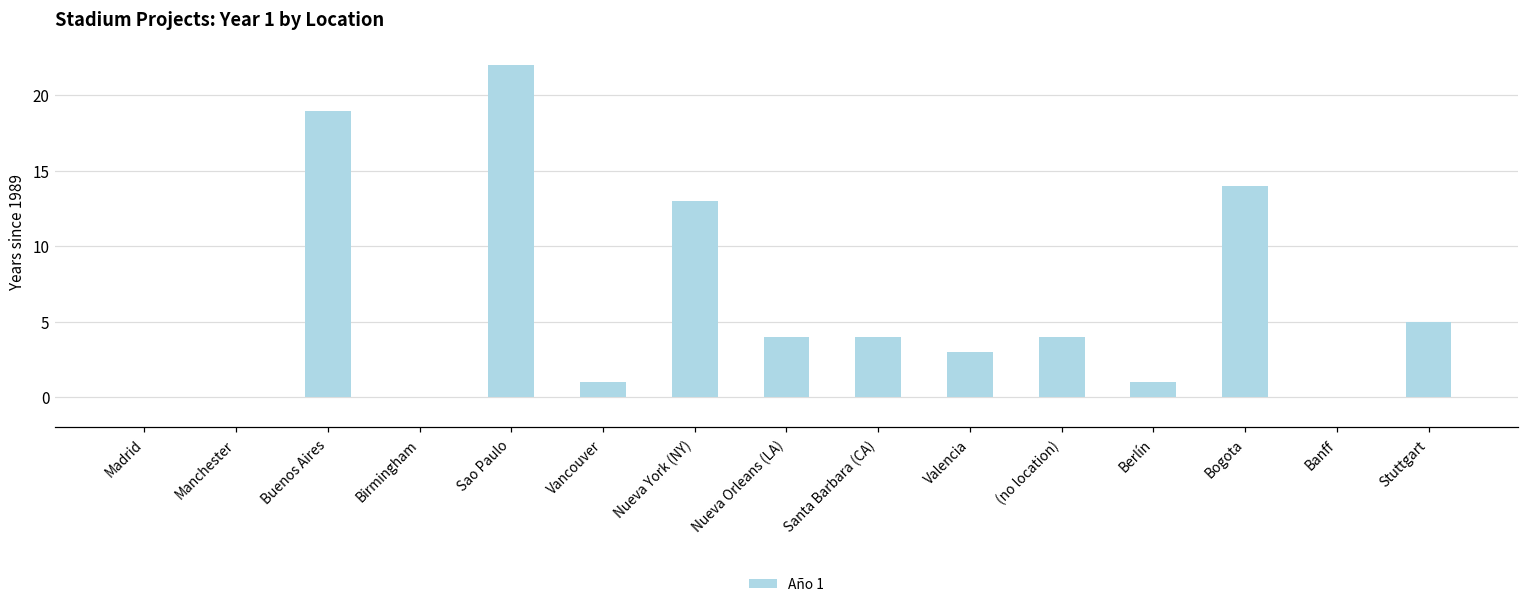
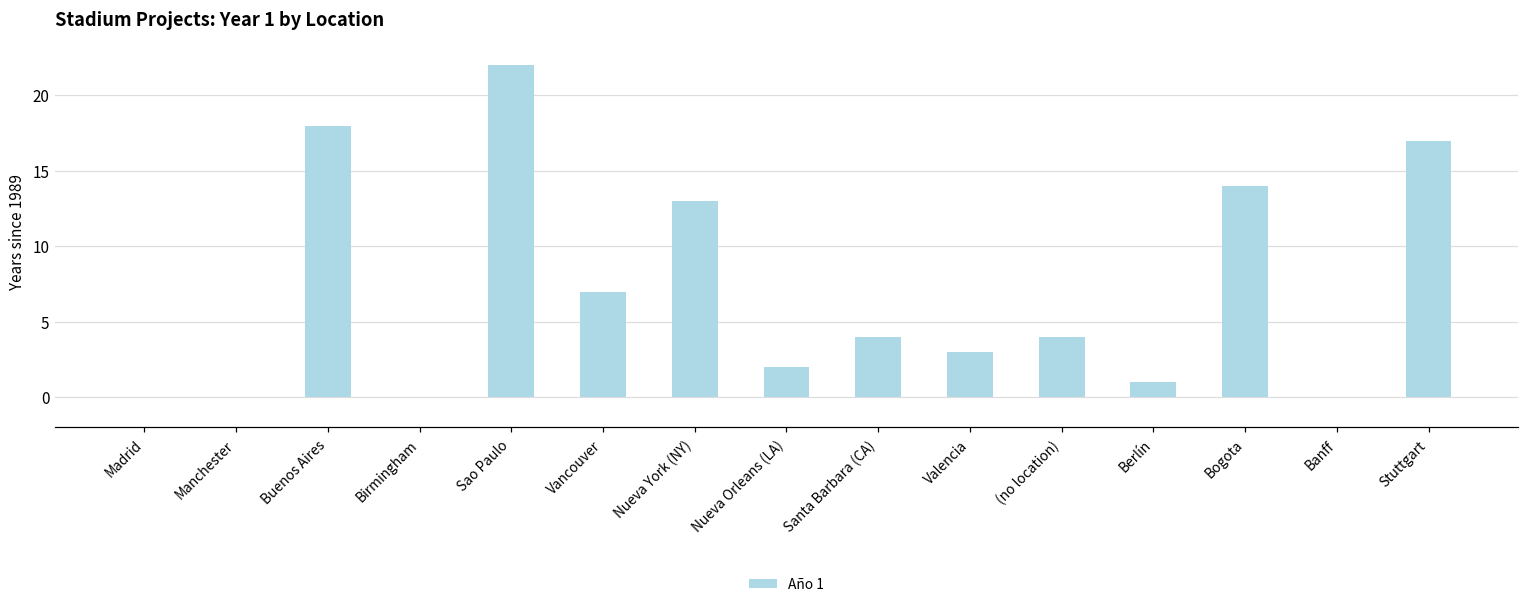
Buenos Aires: 19.0 -> 18.0
Vancouver: 1.0 -> 7.0
Nueva Orleans (LA): 4.0 -> 2.0
Stuttgart: 5.0 -> 17.0
